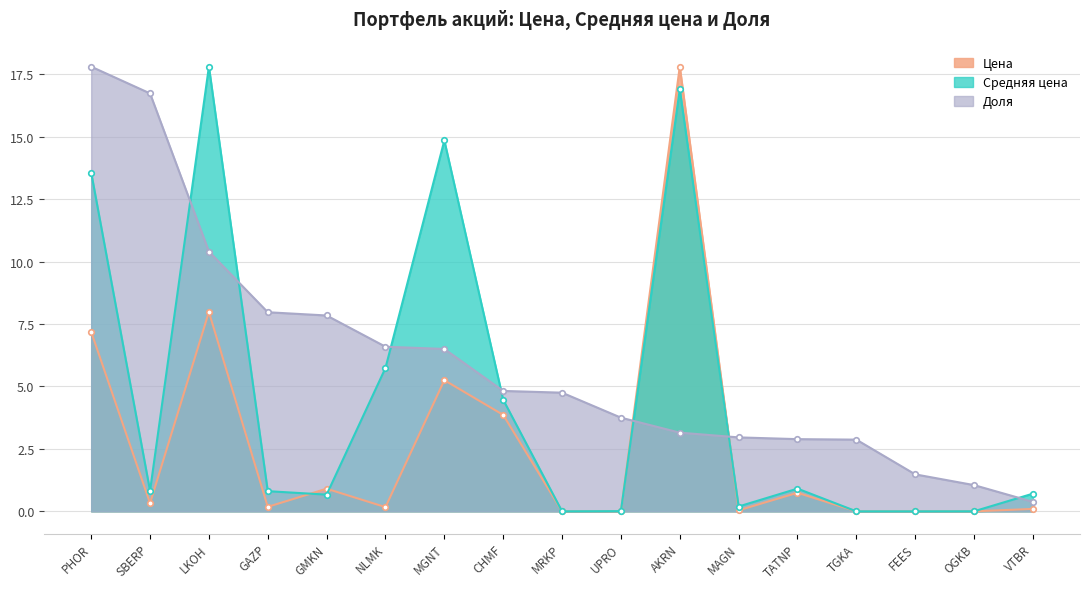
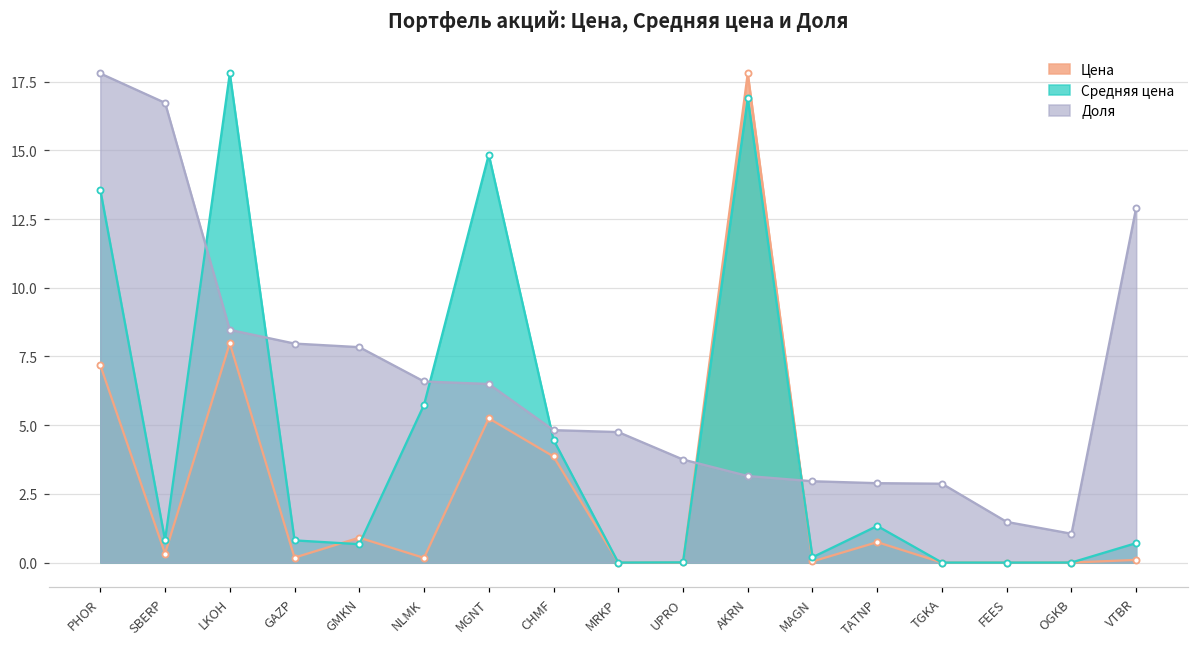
Доля, LKOH: 10.4 -> 8.5
Средняя цена, TATNP: 0.9 -> 1.3
Доля, VTBR: 0.4 -> 12.9
